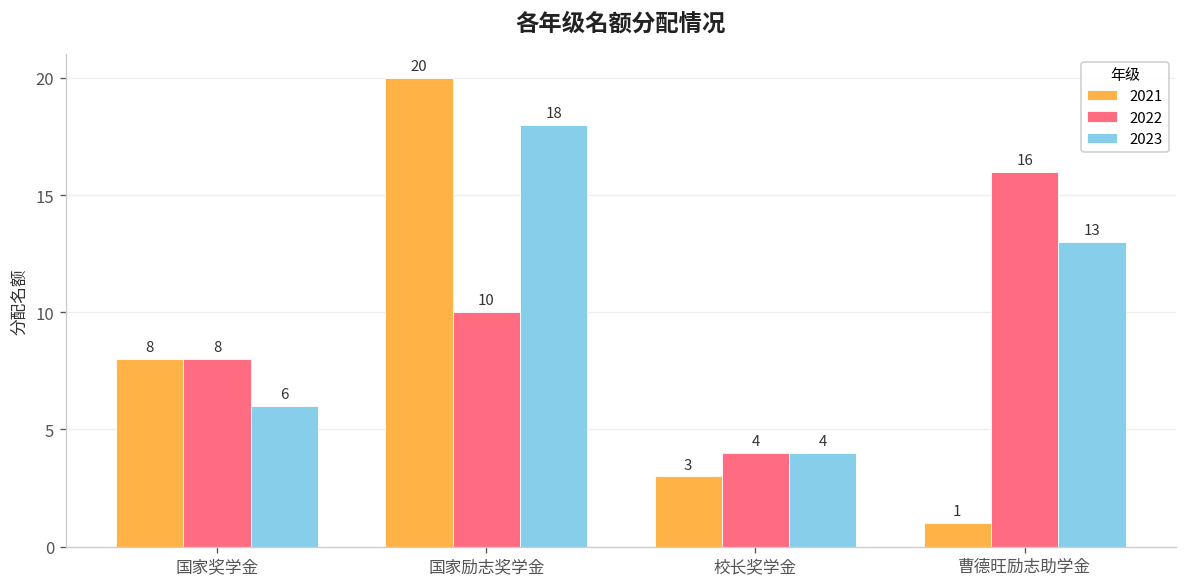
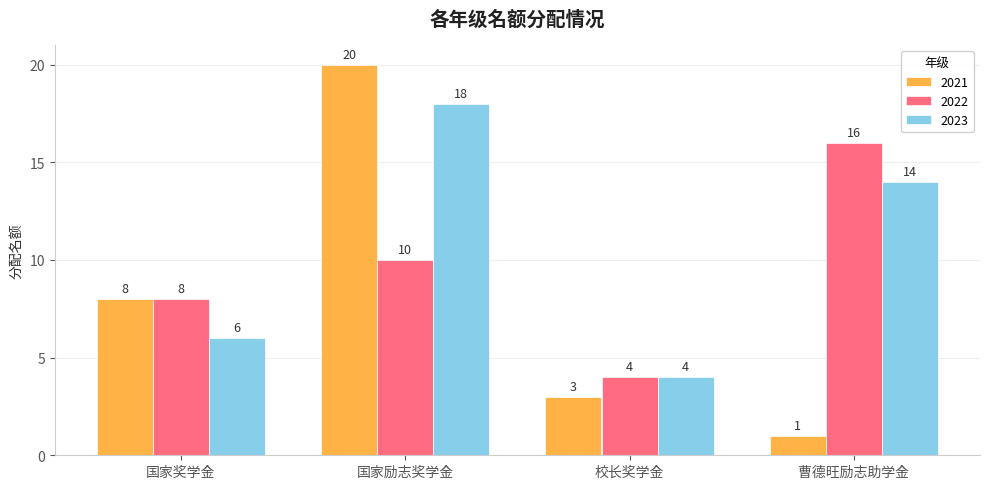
2023, 曹德旺励志助学金: 13 -> 14
